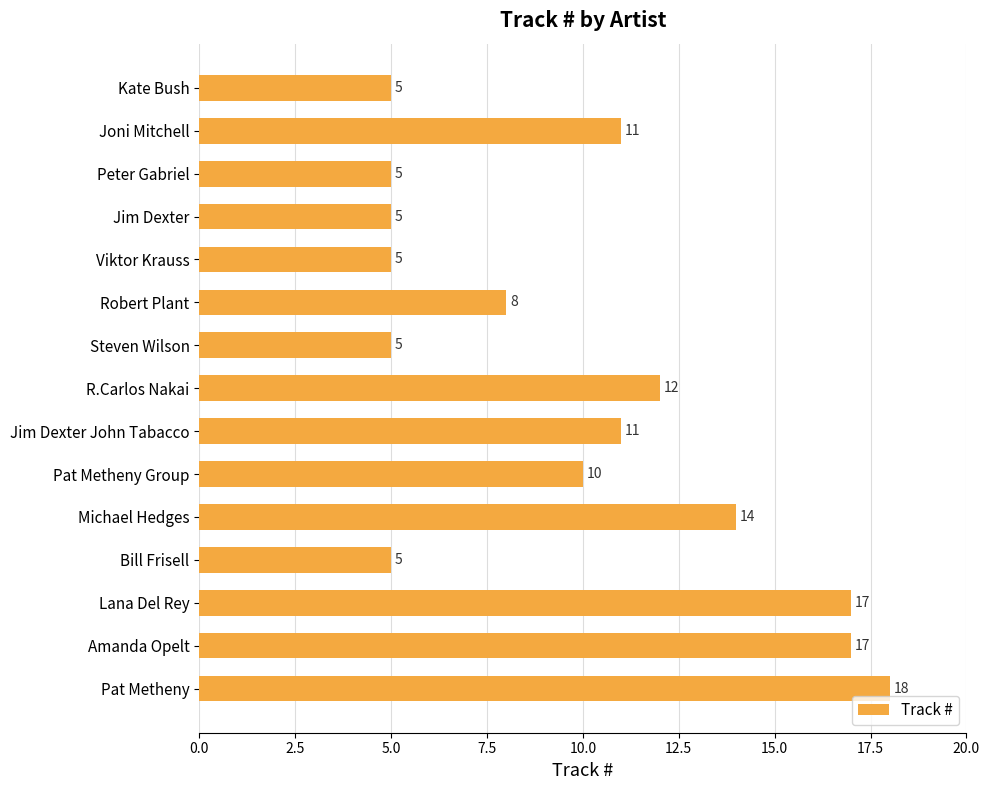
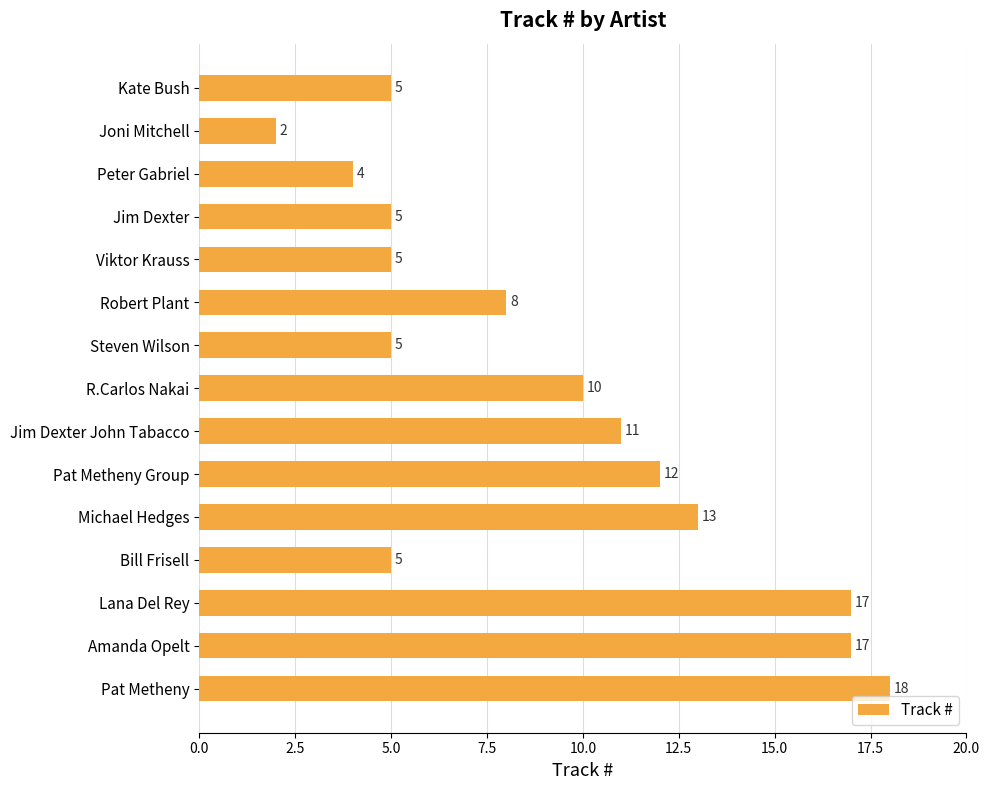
Joni Mitchell: 11 -> 2
Peter Gabriel: 5 -> 4
R.Carlos Nakai: 12 -> 10
Pat Metheny Group: 10 -> 12
Michael Hedges: 14 -> 13
